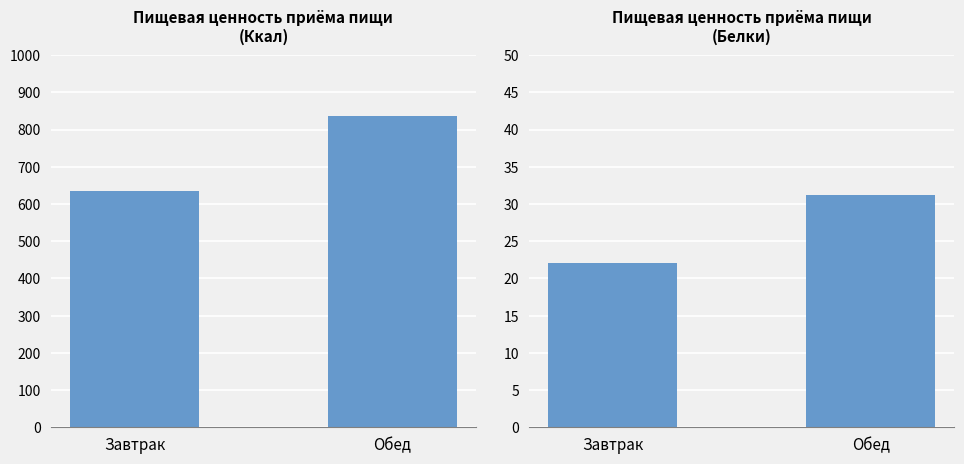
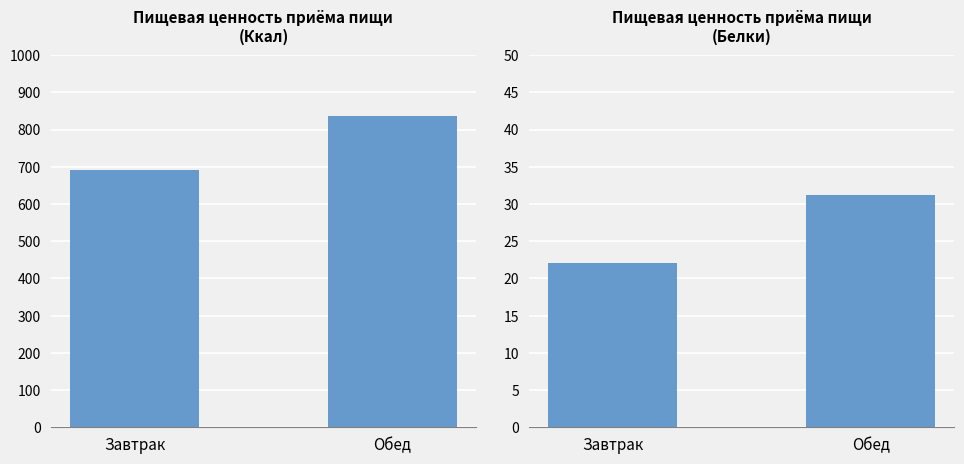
Пищевая ценность приёма пищи (Ккал), Завтрак: 630 -> 690
